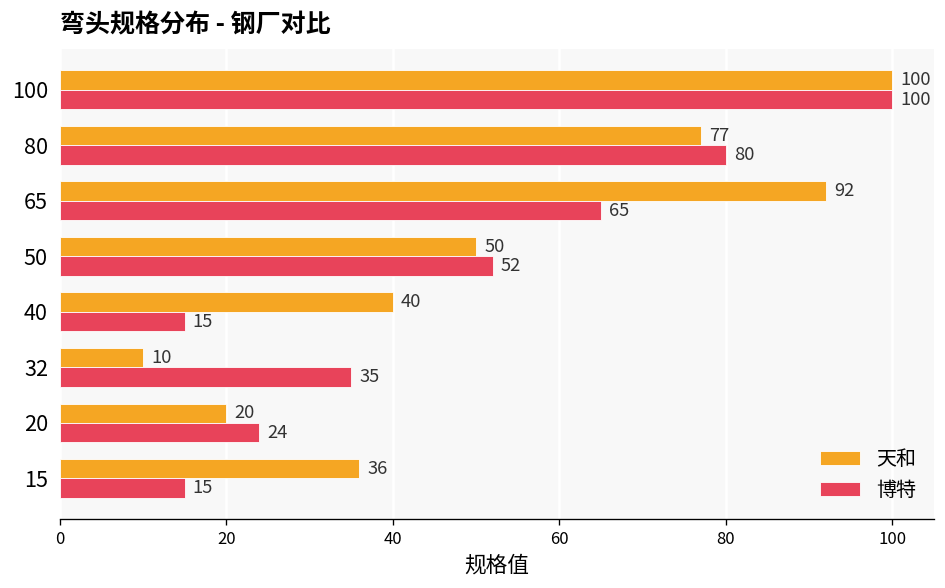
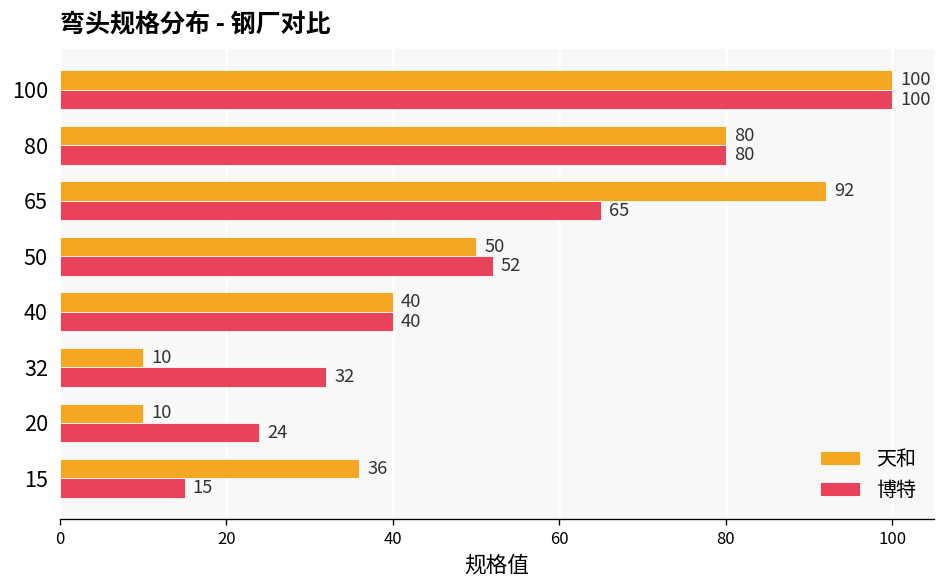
天和, 80: 77 -> 80
博特, 40: 15 -> 40
博特, 32: 35 -> 32
天和, 20: 20 -> 10
